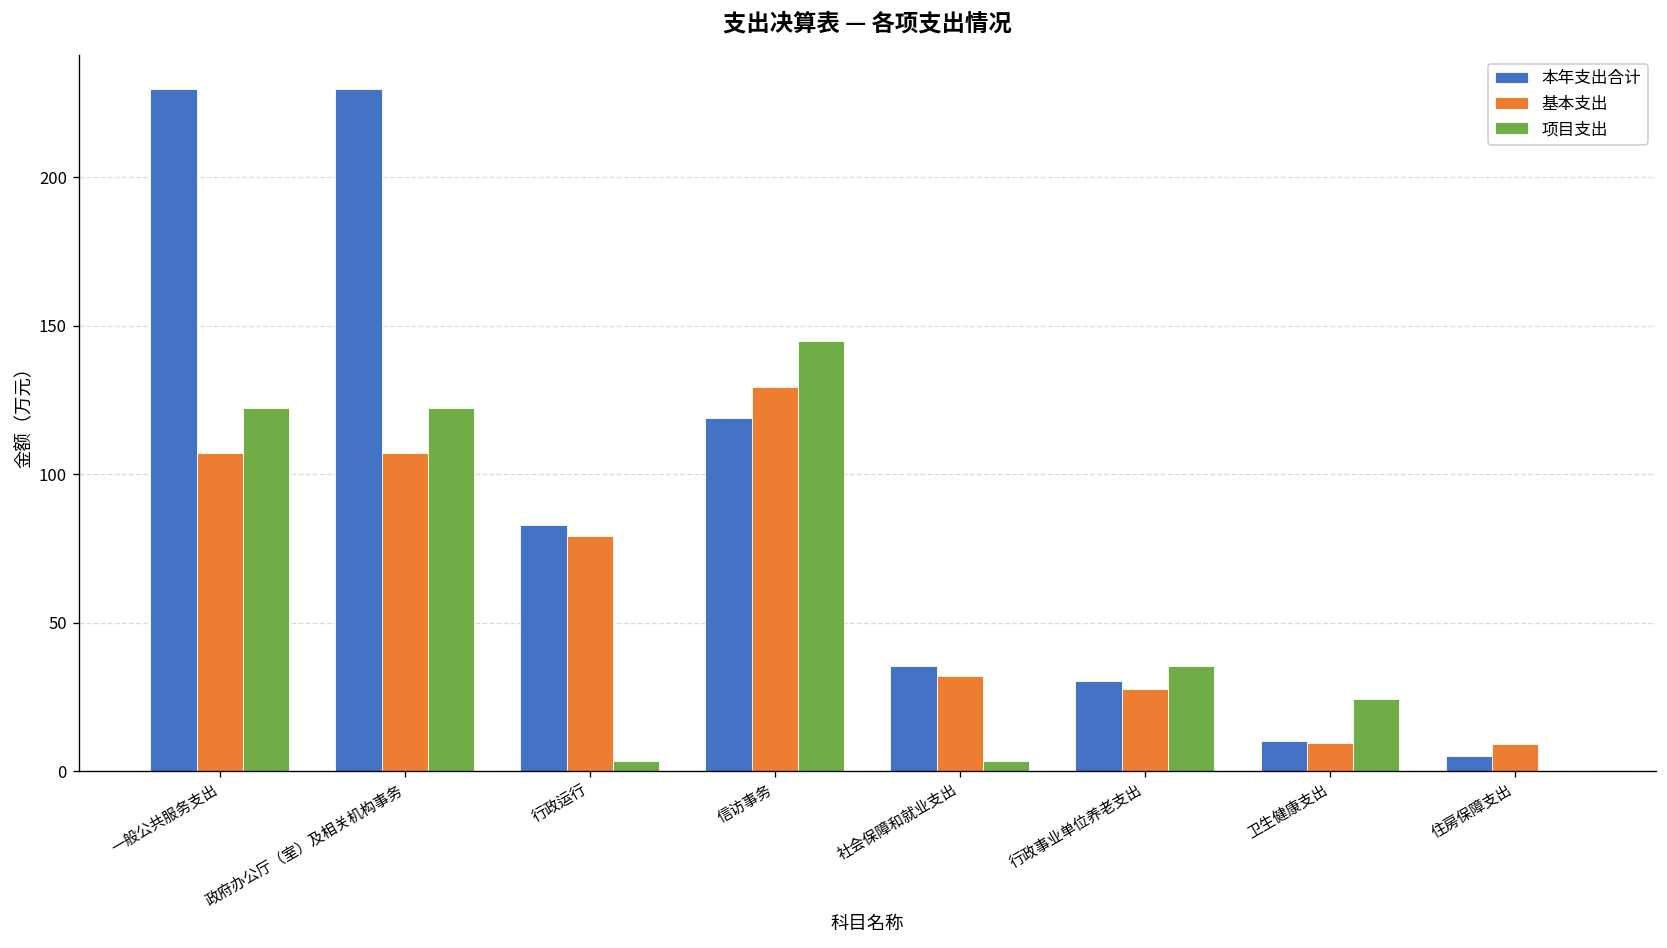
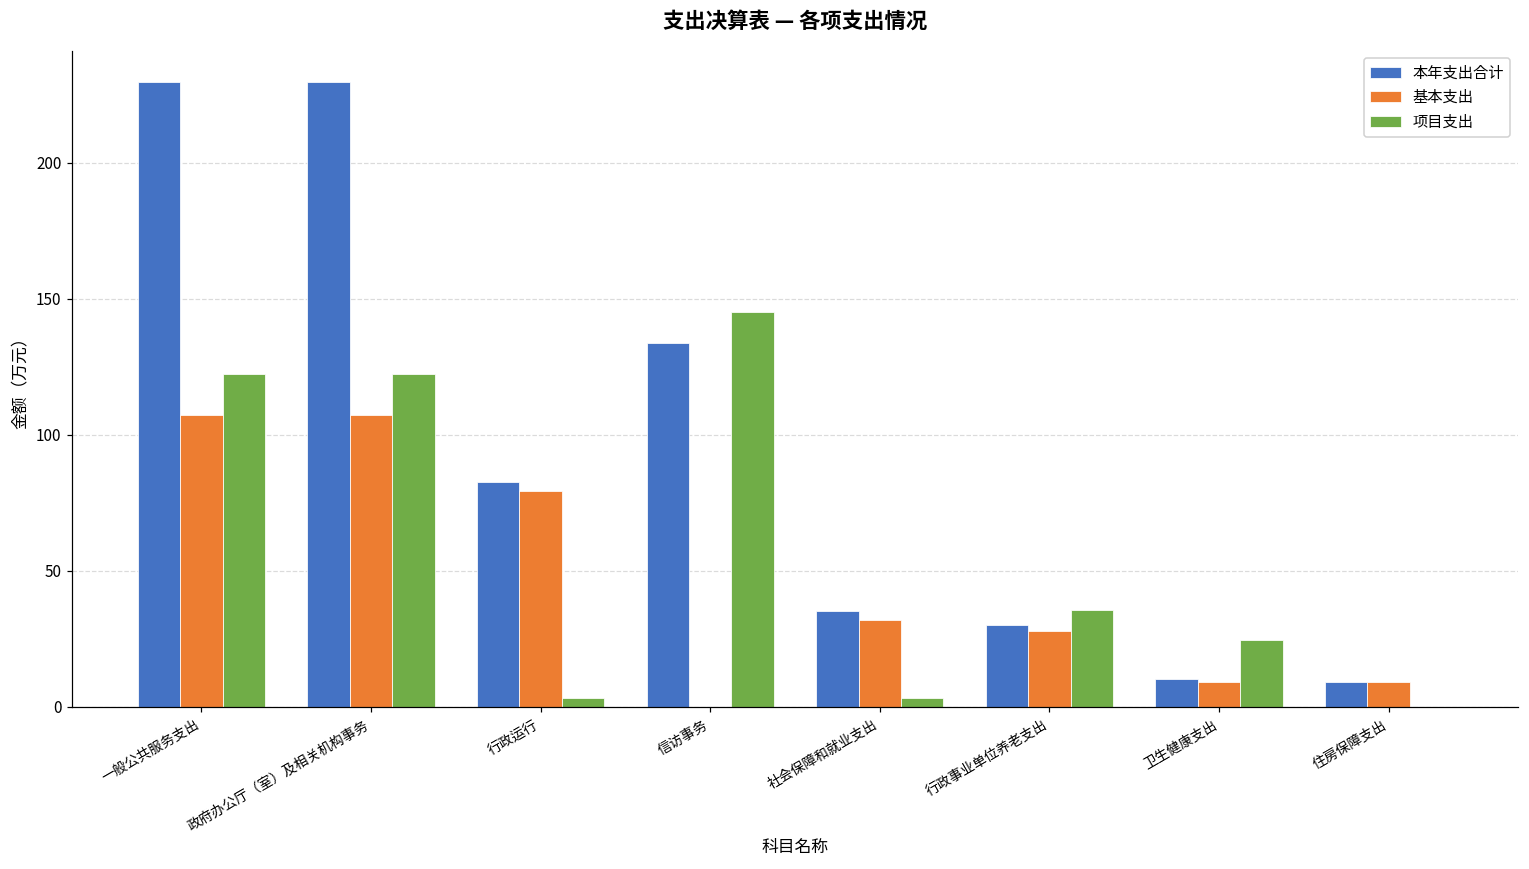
本年支出合计, 信访事务: 119 -> 134
基本支出, 信访事务: 129 -> 0
本年支出合计, 住房保障支出: 5 -> 9
